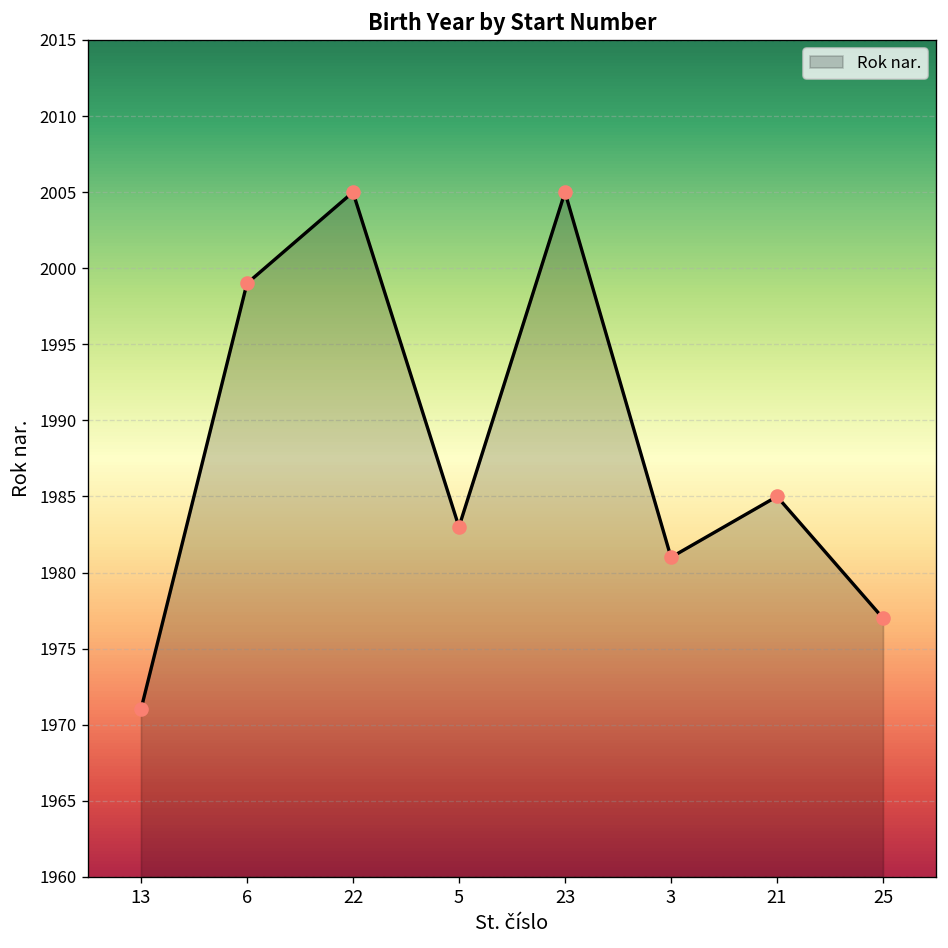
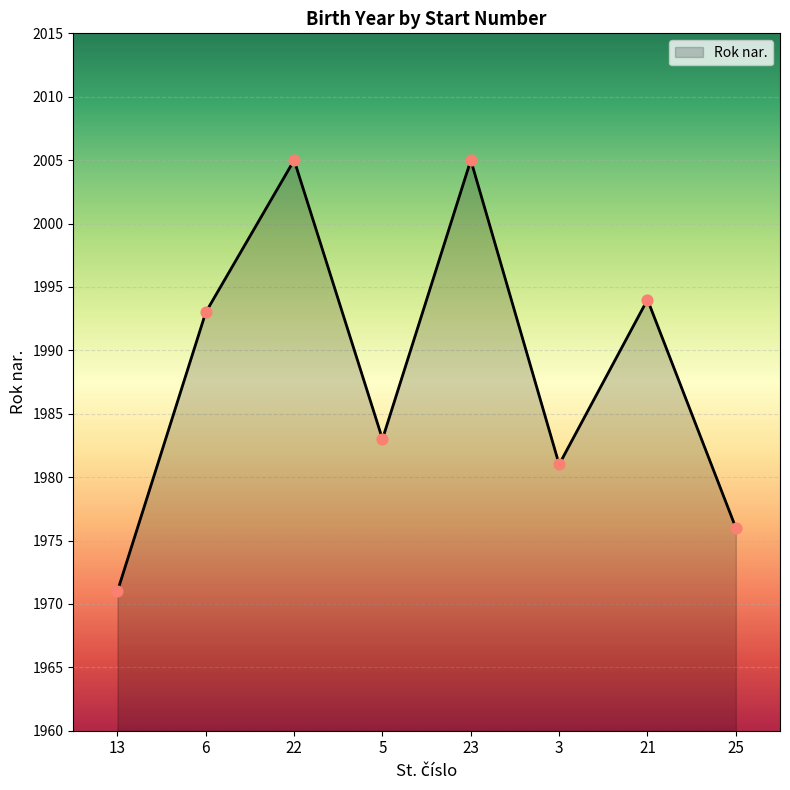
6: 1999 -> 1993
21: 1985 -> 1994
25: 1977 -> 1976
